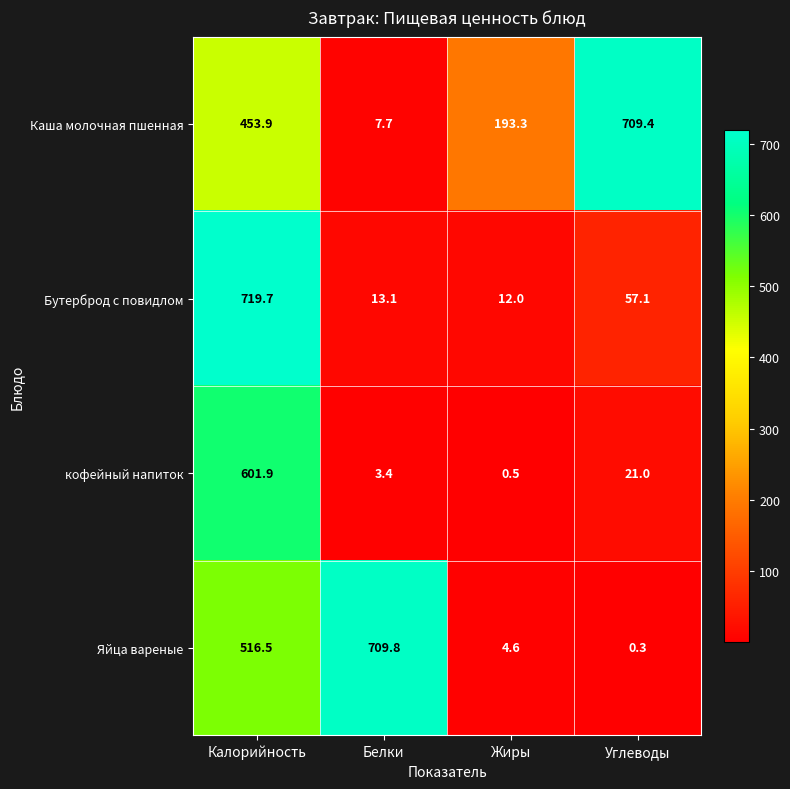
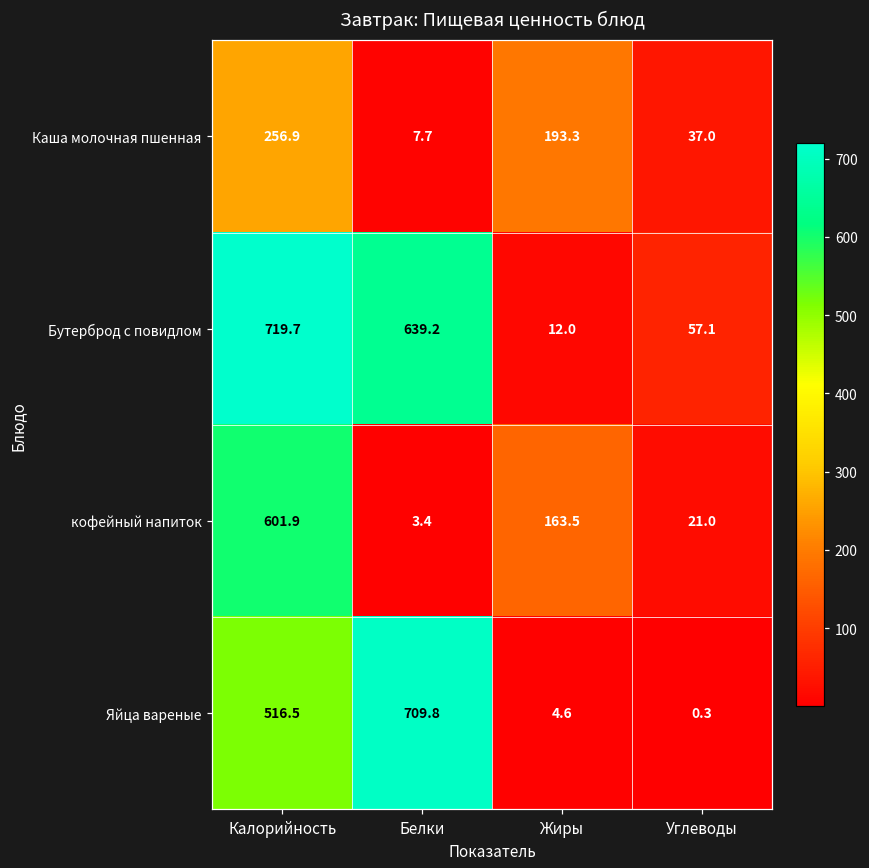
Каша молочная пшенная, Калорийность: 453.9 -> 256.9
Каша молочная пшенная, Углеводы: 709.4 -> 37.0
Бутерброд с повидлом, Белки: 13.1 -> 639.2
кофейный напиток, Жиры: 0.5 -> 163.5
